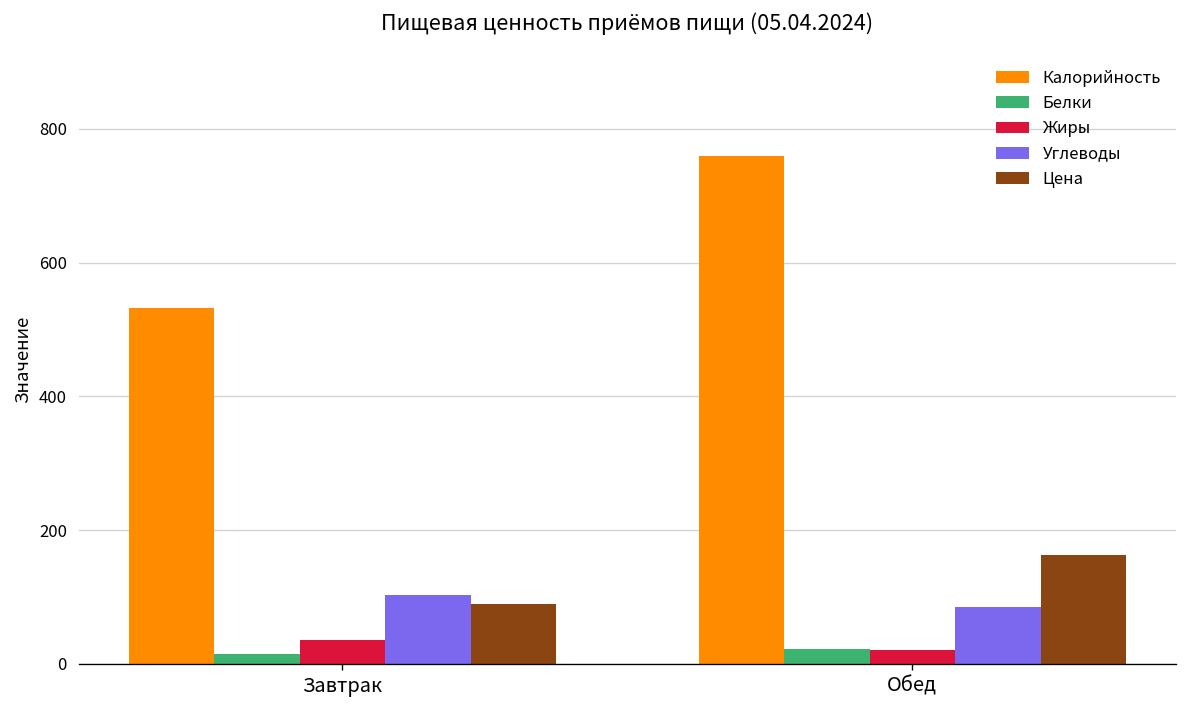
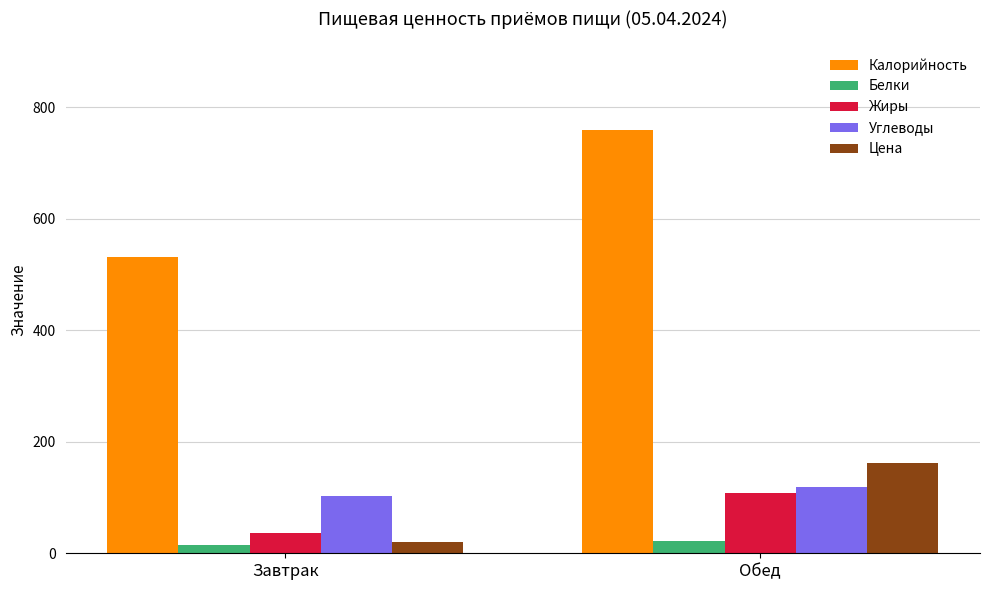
Цена, Завтрак: 90 -> 20
Жиры, Обед: 20 -> 110
Углеводы, Обед: 90 -> 120
